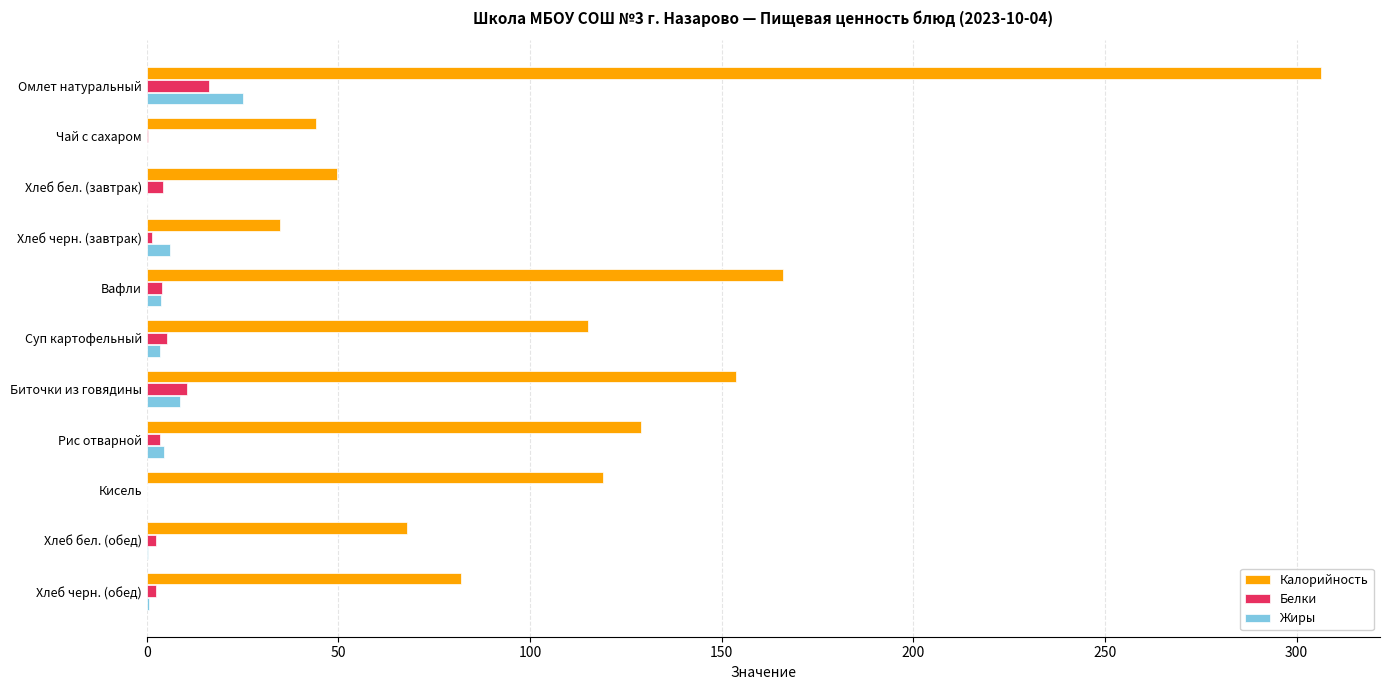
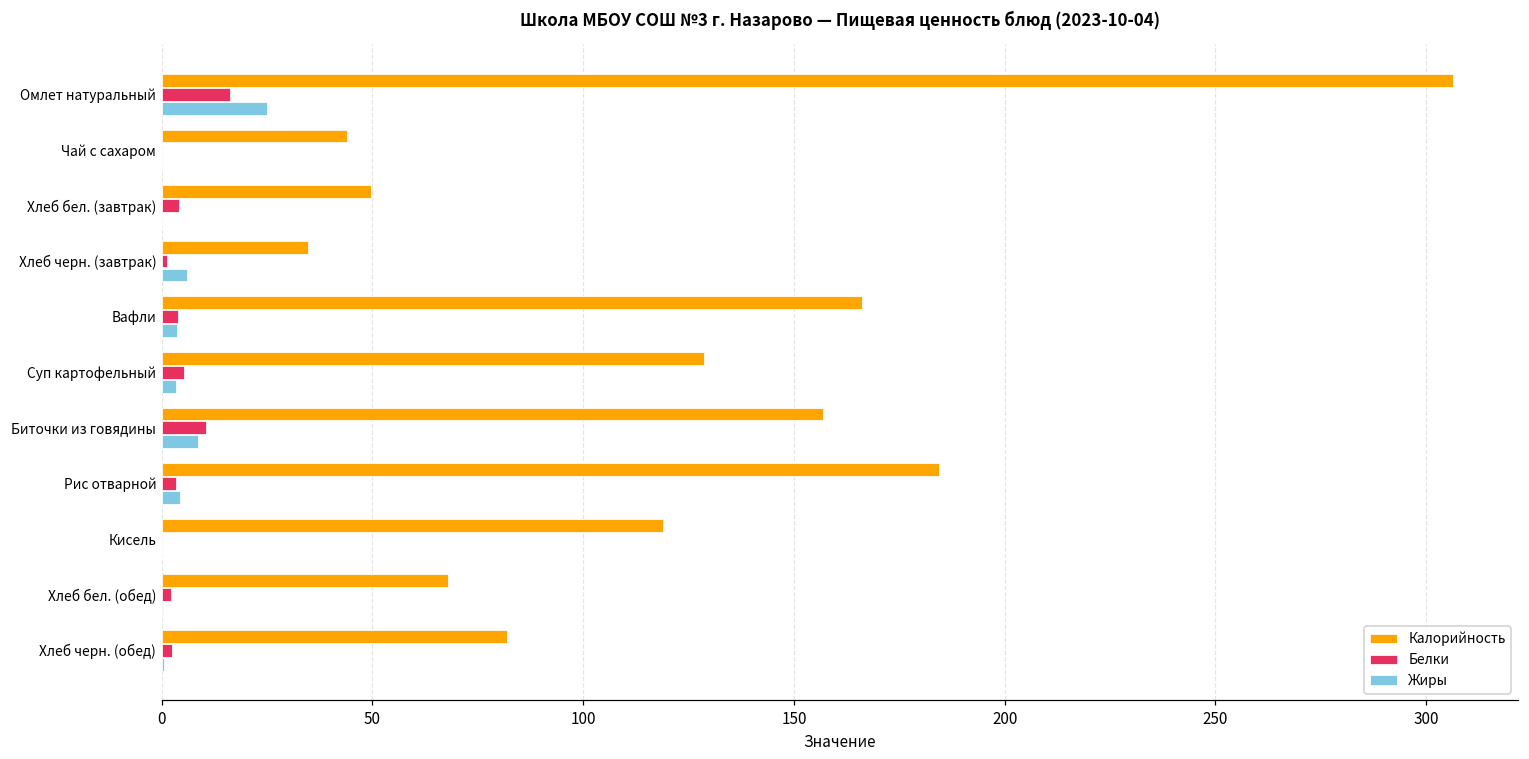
Калорийность, Суп картофельный: 115 -> 129
Калорийность, Биточки из говядины: 154 -> 157
Калорийность, Рис отварной: 129 -> 185
